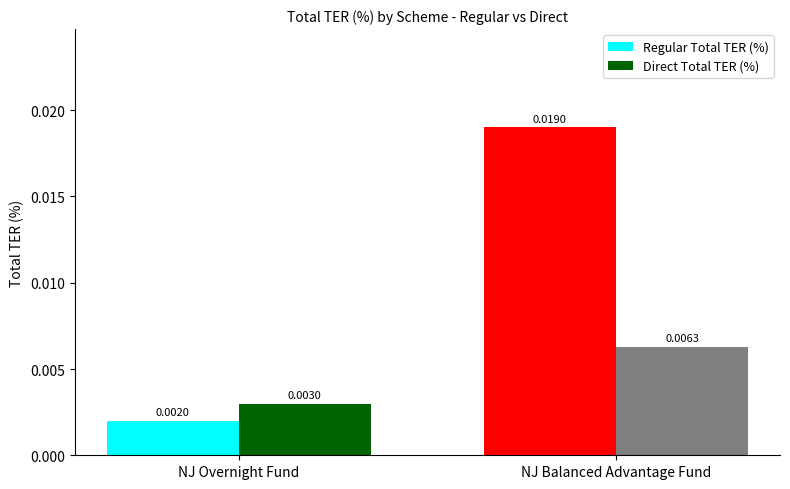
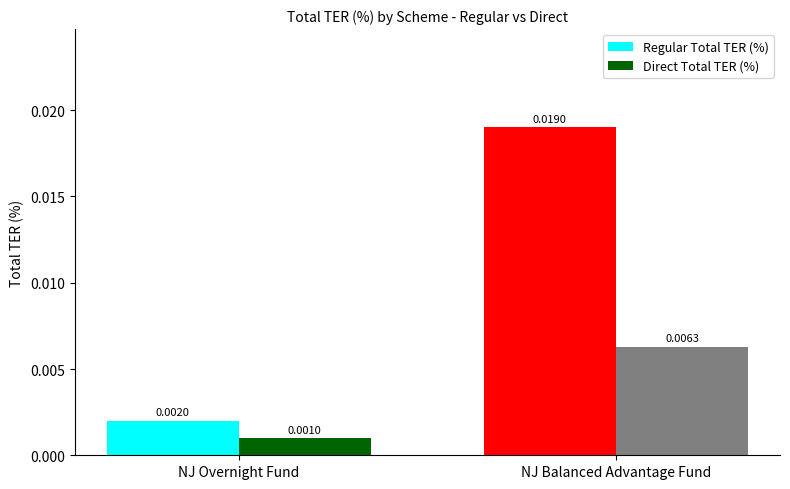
Direct Total TER (%), NJ Overnight Fund: 0.0030 -> 0.0010
